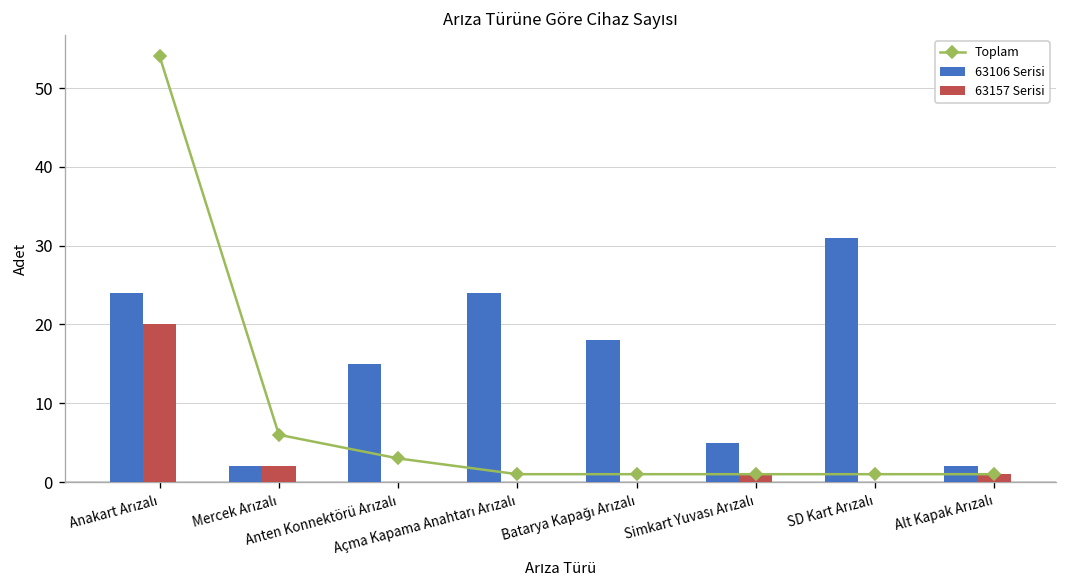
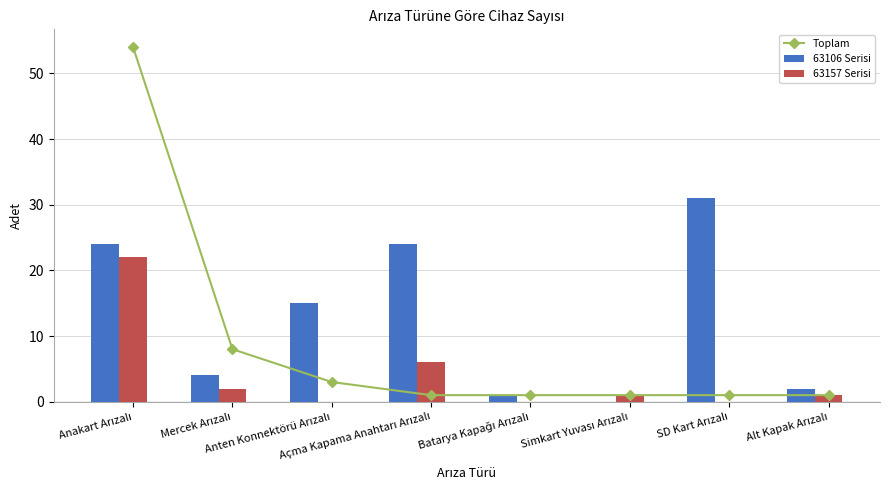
63157 Serisi, Anakart Arızalı: 20 -> 22
63106 Serisi, Mercek Arızalı: 2 -> 4
Toplam, Mercek Arızalı: 6 -> 8
63157 Serisi, Açma Kapama Anahtarı Arızalı: 0 -> 6
63106 Serisi, Batarya Kapağı Arızalı: 18 -> 1
63106 Serisi, Simkart Yuvası Arızalı: 5 -> 0
